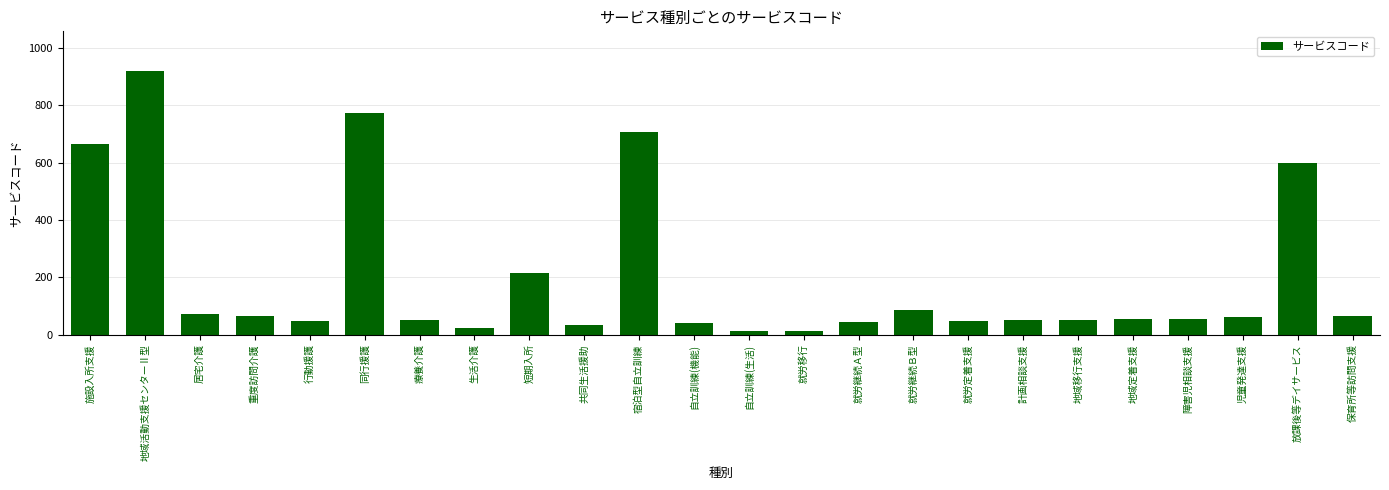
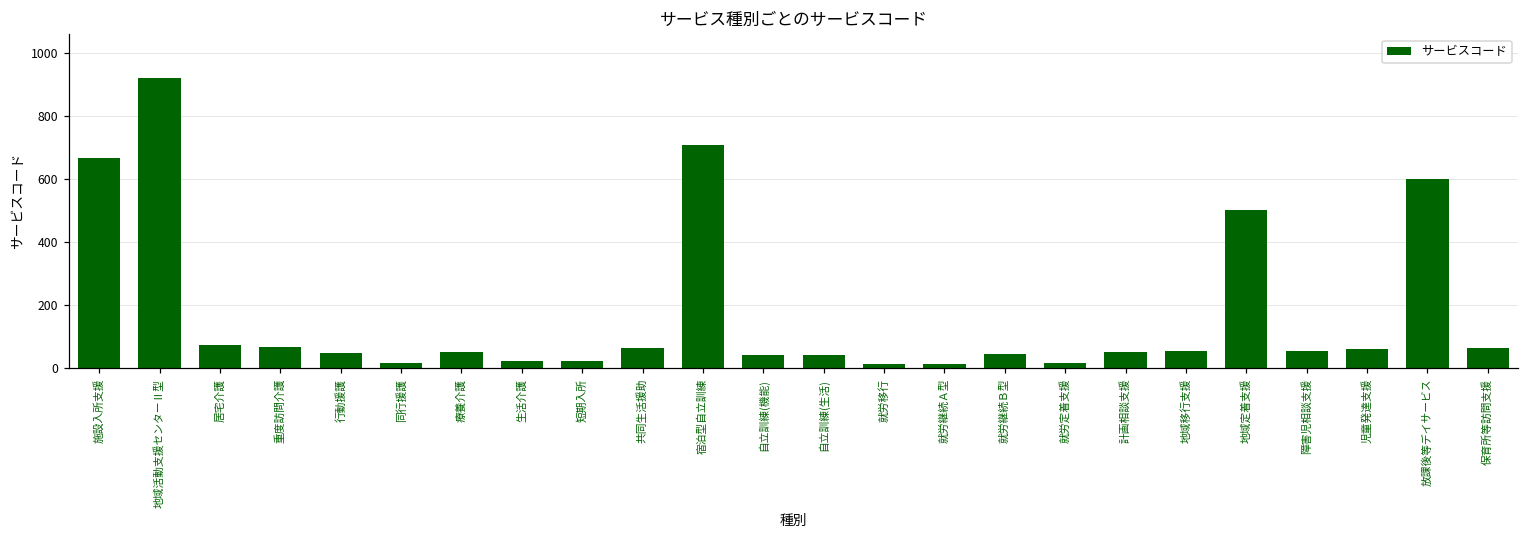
同行援護: 770 -> 20
短期入所: 210 -> 20
共同生活援助: 30 -> 60
自立訓練(生活): 10 -> 40
就労継続Ａ型: 50 -> 10
就労継続Ｂ型: 90 -> 50
就労定着支援: 50 -> 20
地域定着支援: 50 -> 500
